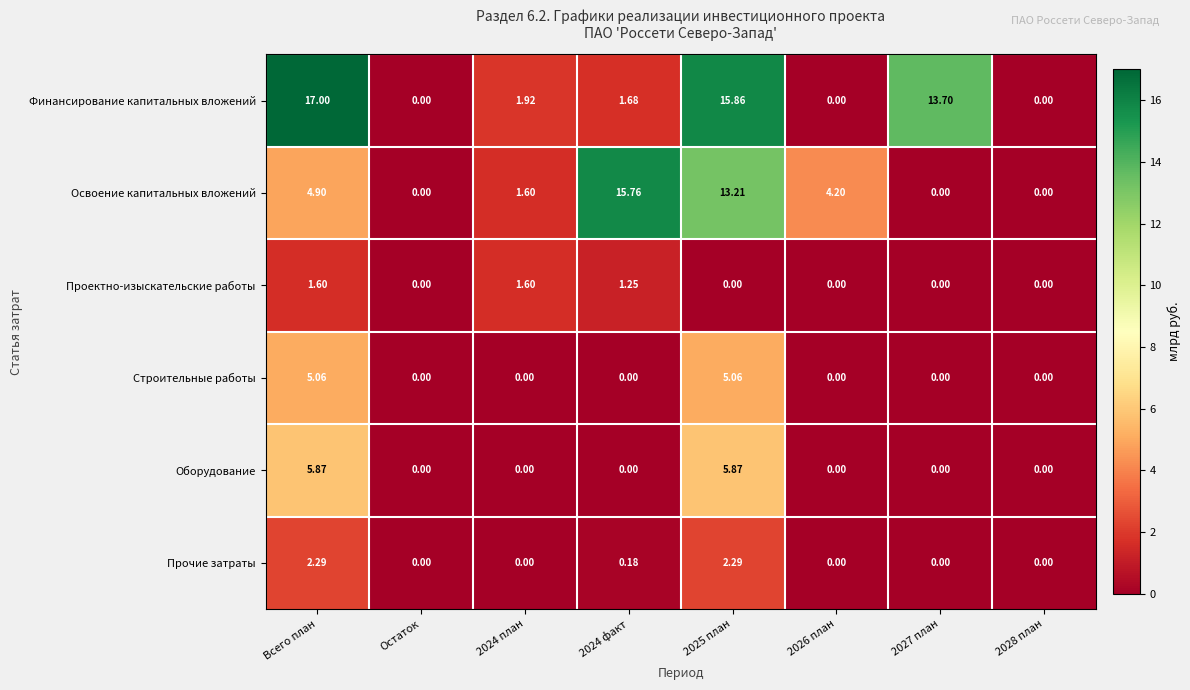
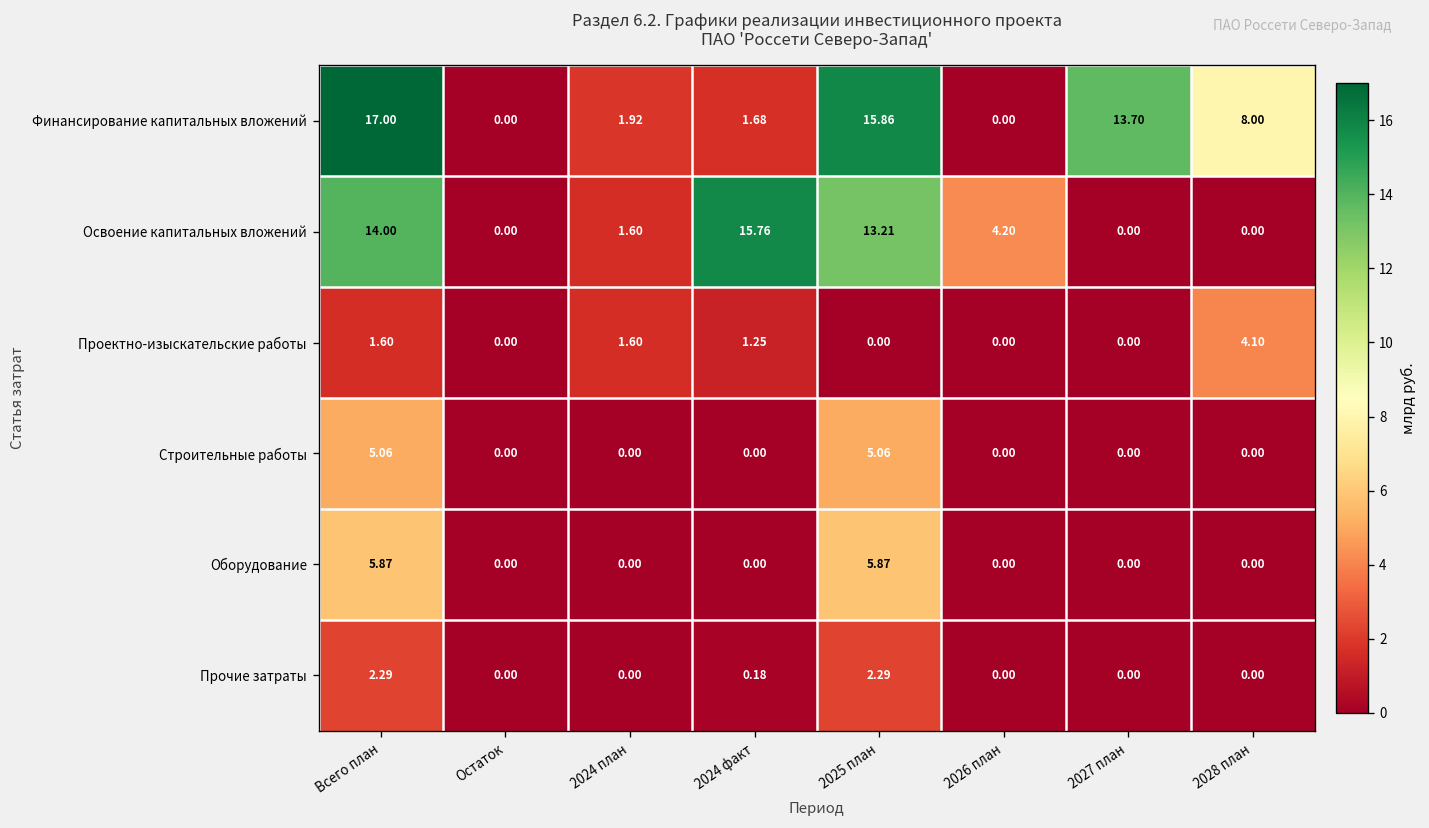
Финансирование капитальных вложений, 2028 план: 0.00 -> 8.00
Освоение капитальных вложений, Всего план: 4.90 -> 14.00
Проектно-изыскательские работы, 2028 план: 0.00 -> 4.10
